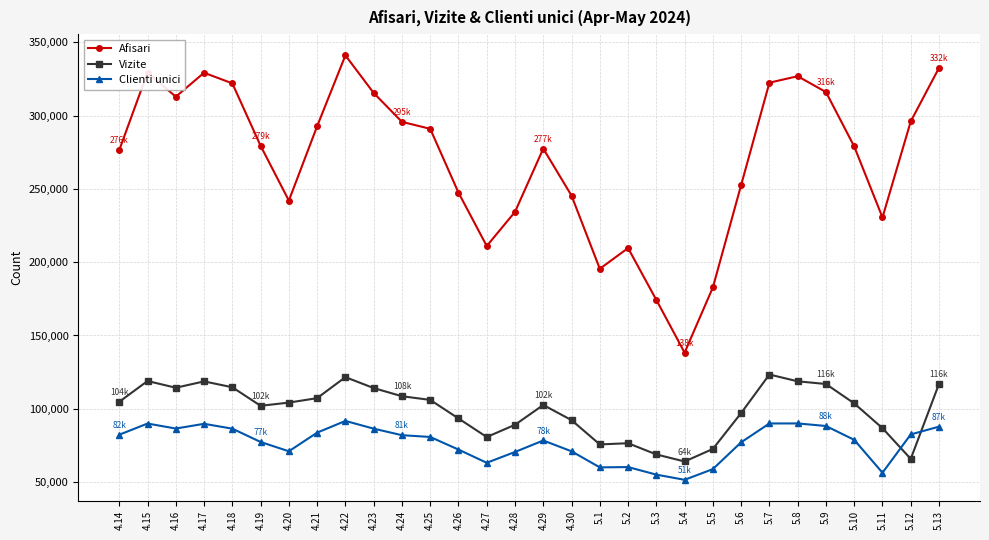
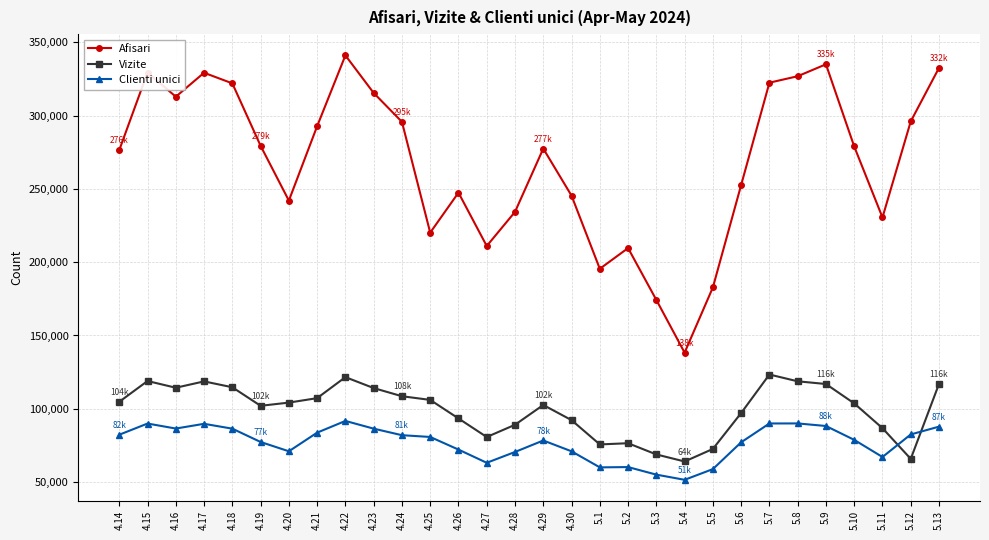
Afisari, 4.25: 291,000 -> 220,000
Afisari, 5.9: 316k -> 335k
Clienti unici, 5.11: 56,000 -> 67,000
